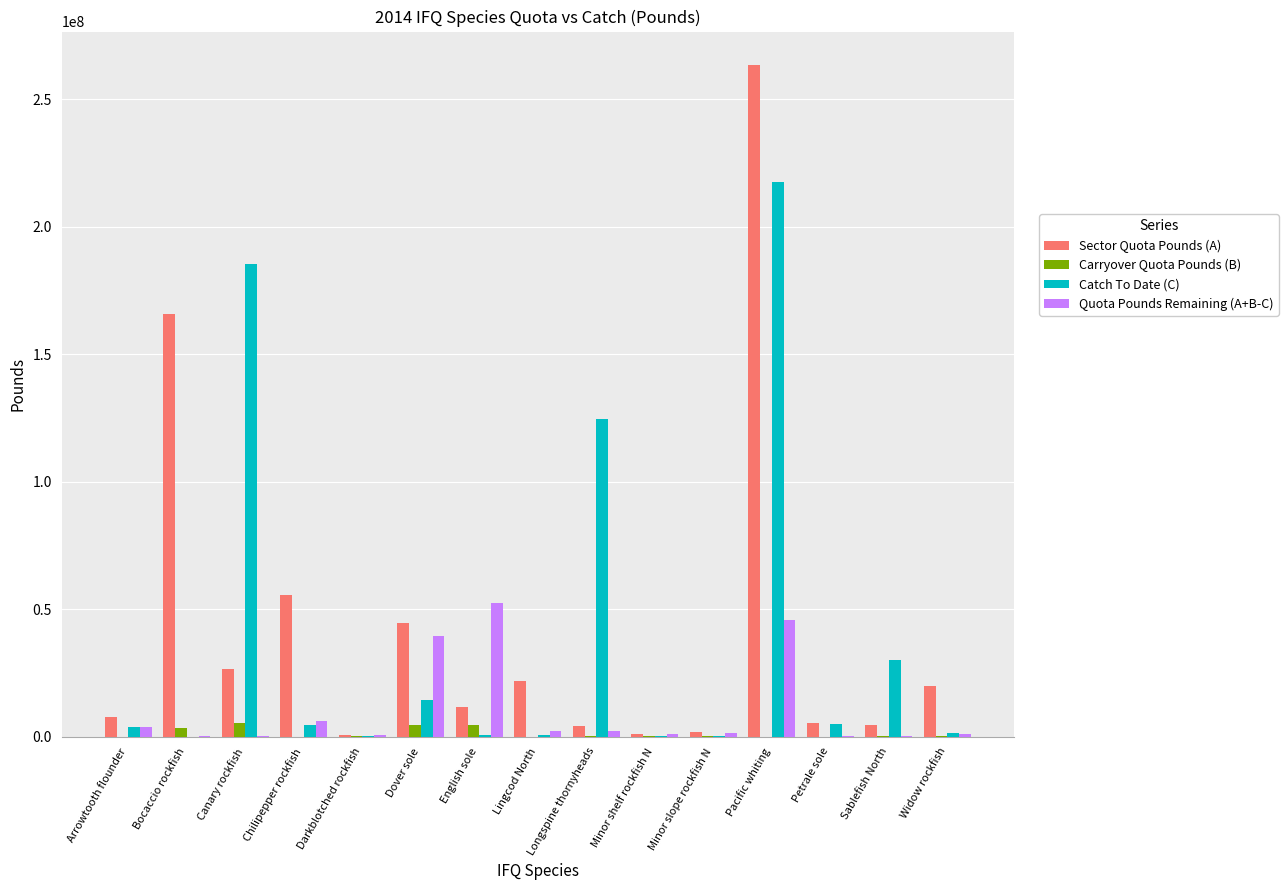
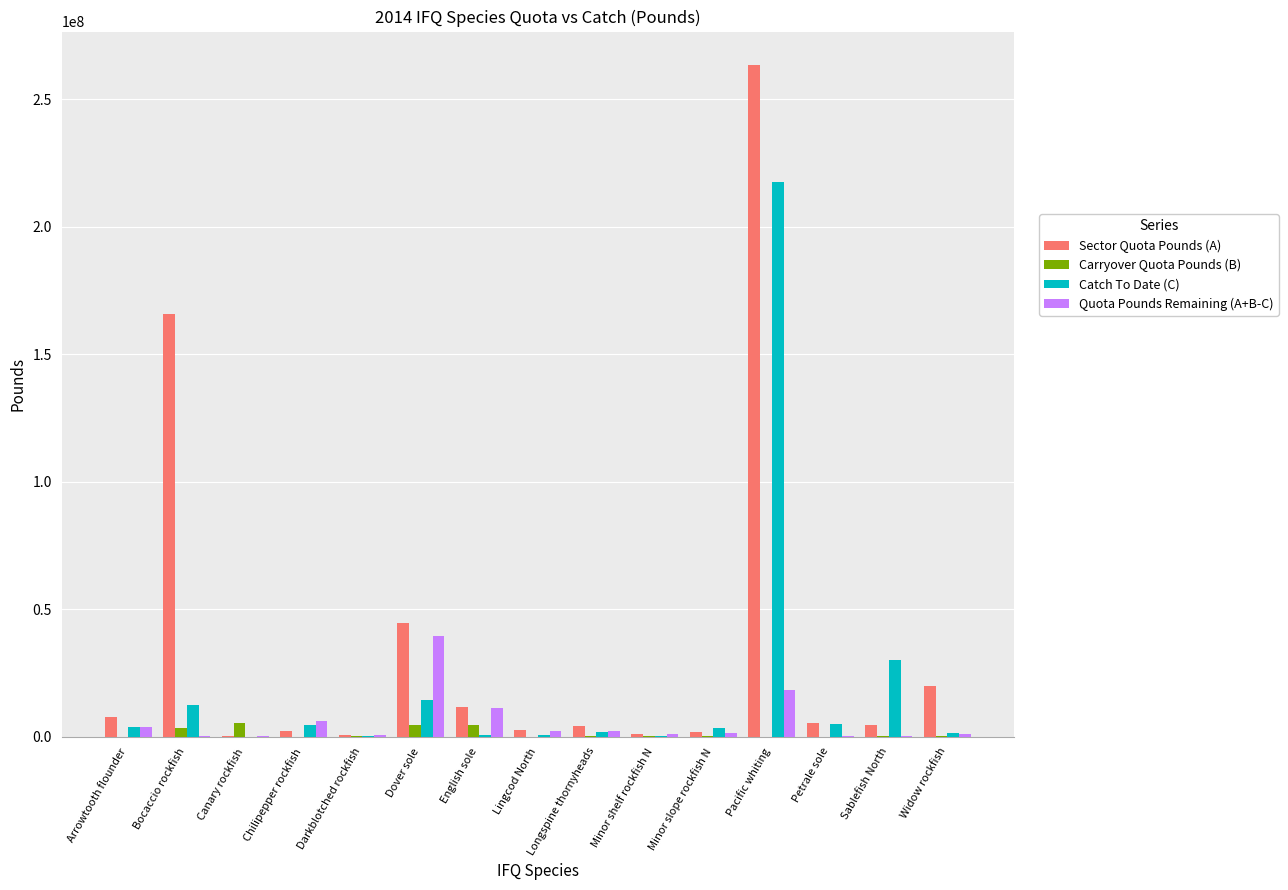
Catch To Date (C), Bocaccio rockfish: 0 -> 12000000
Sector Quota Pounds (A), Canary rockfish: 26000000 -> 0
Catch To Date (C), Canary rockfish: 185000000 -> 0
Sector Quota Pounds (A), Chilipepper rockfish: 55000000 -> 2000000
Quota Pounds Remaining (A+B-C), English sole: 52000000 -> 11000000
Sector Quota Pounds (A), Lingcod North: 22000000 -> 3000000
Catch To Date (C), Longspine thornyheads: 125000000 -> 2000000
Catch To Date (C), Minor slope rockfish N: 0 -> 4000000
Quota Pounds Remaining (A+B-C), Pacific whiting: 46000000 -> 18000000
